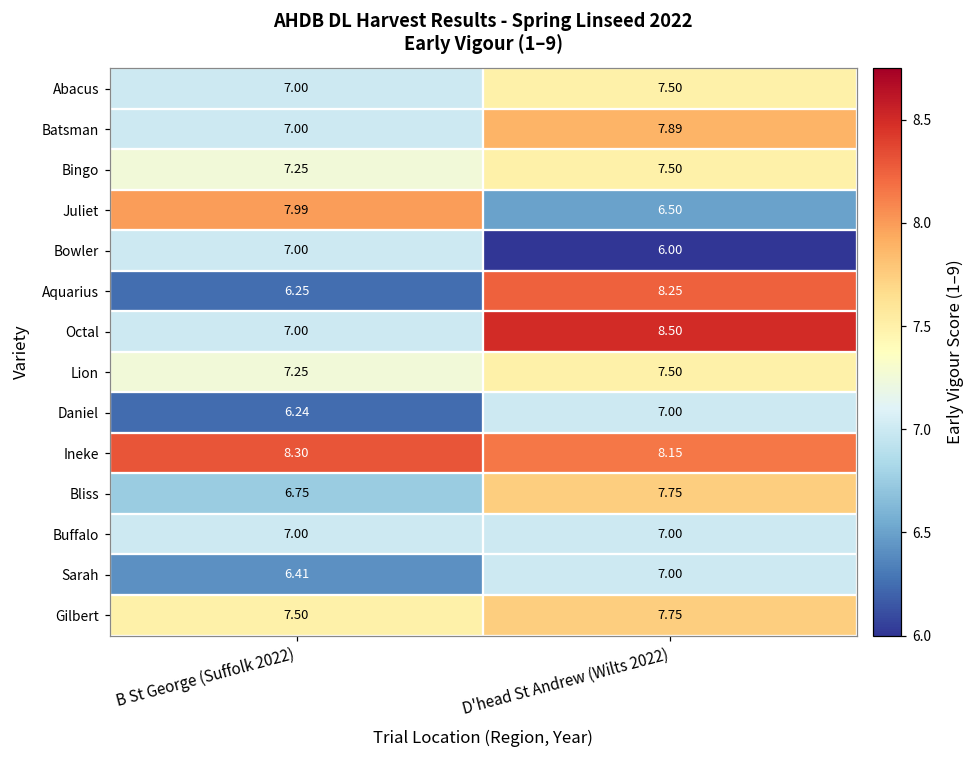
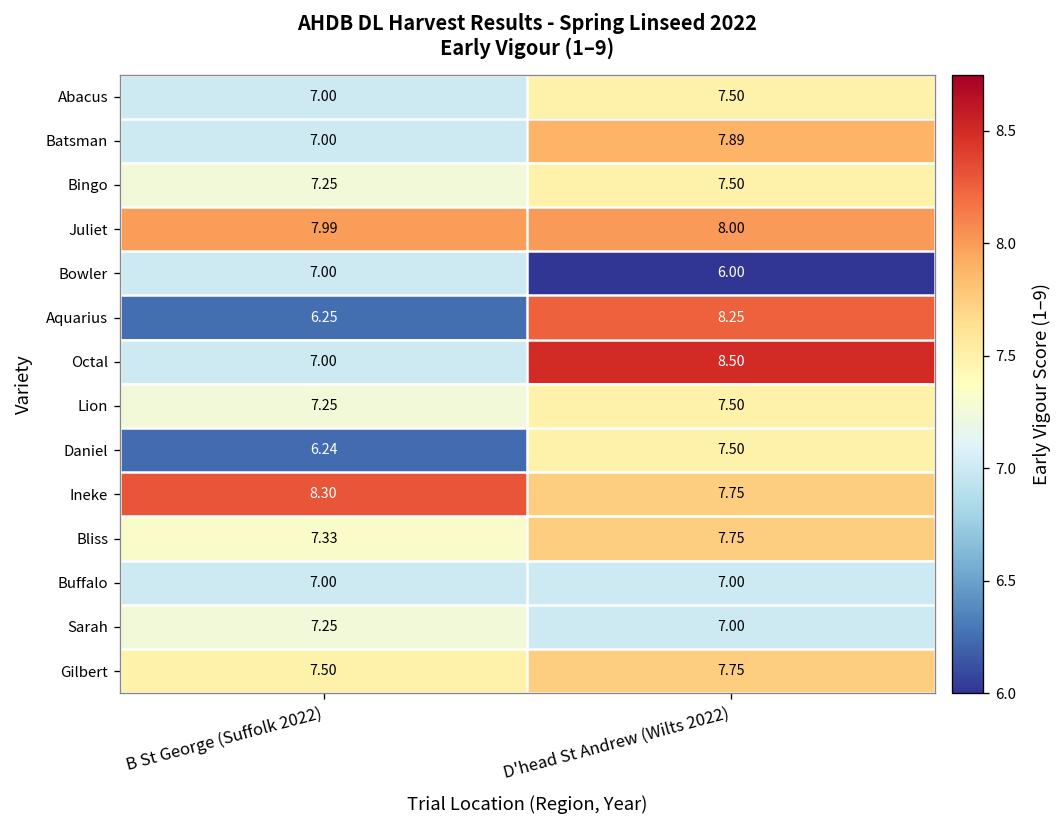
Juliet, D'head St Andrew (Wilts 2022): 6.50 -> 8.00
Daniel, D'head St Andrew (Wilts 2022): 7.00 -> 7.50
Ineke, D'head St Andrew (Wilts 2022): 8.15 -> 7.75
Bliss, B St George (Suffolk 2022): 6.75 -> 7.33
Sarah, B St George (Suffolk 2022): 6.41 -> 7.25
